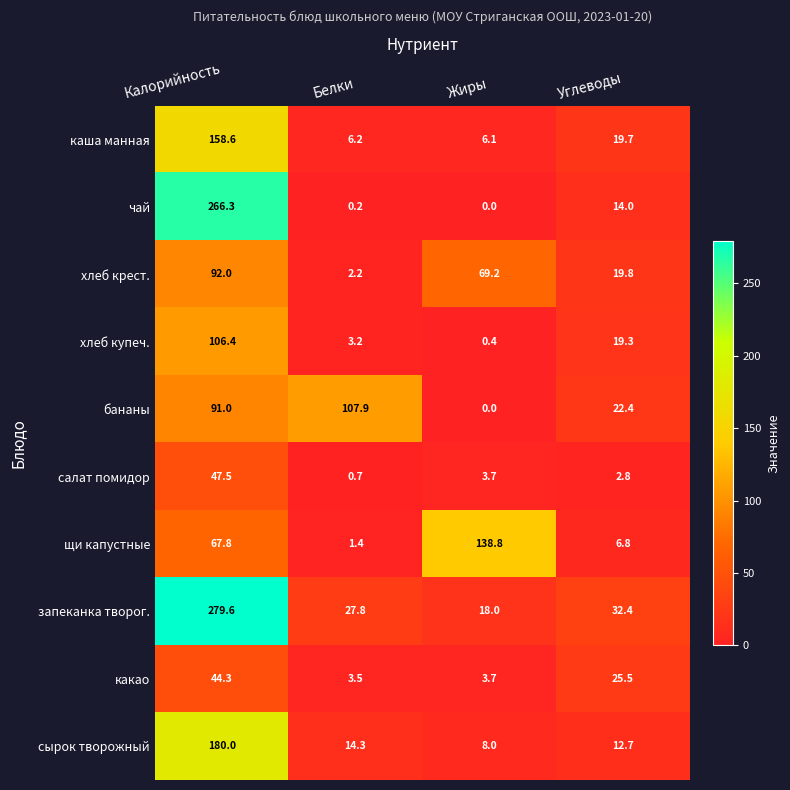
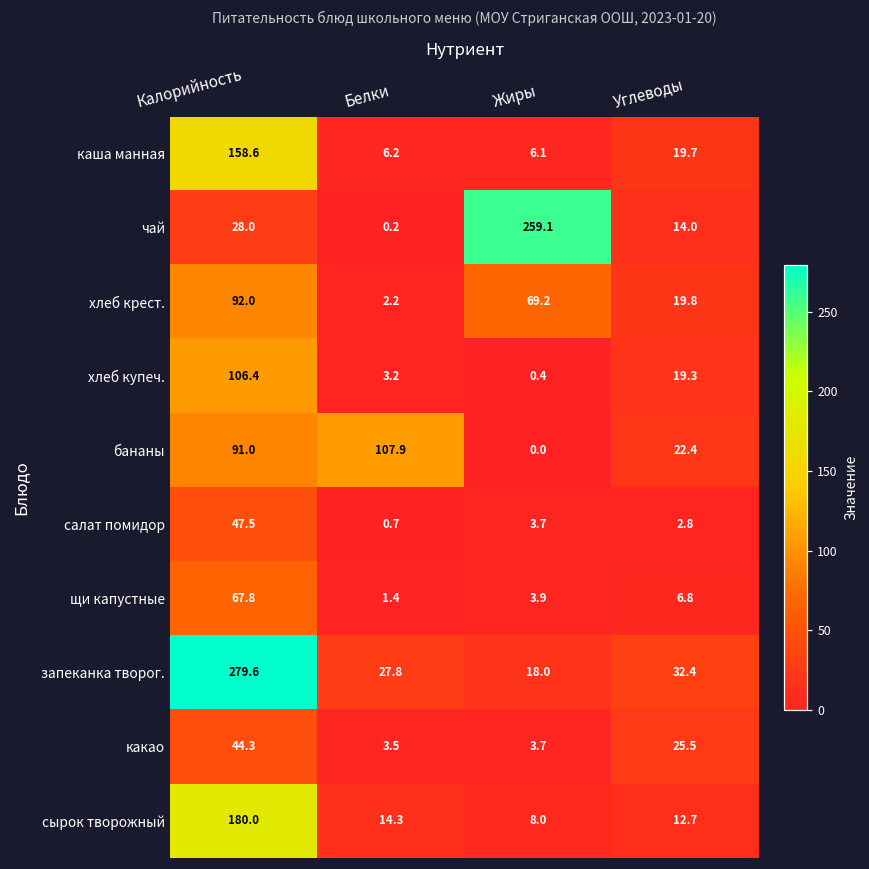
чай, Калорийность: 266.3 -> 28.0
чай, Жиры: 0.0 -> 259.1
щи капустные, Жиры: 138.8 -> 3.9
